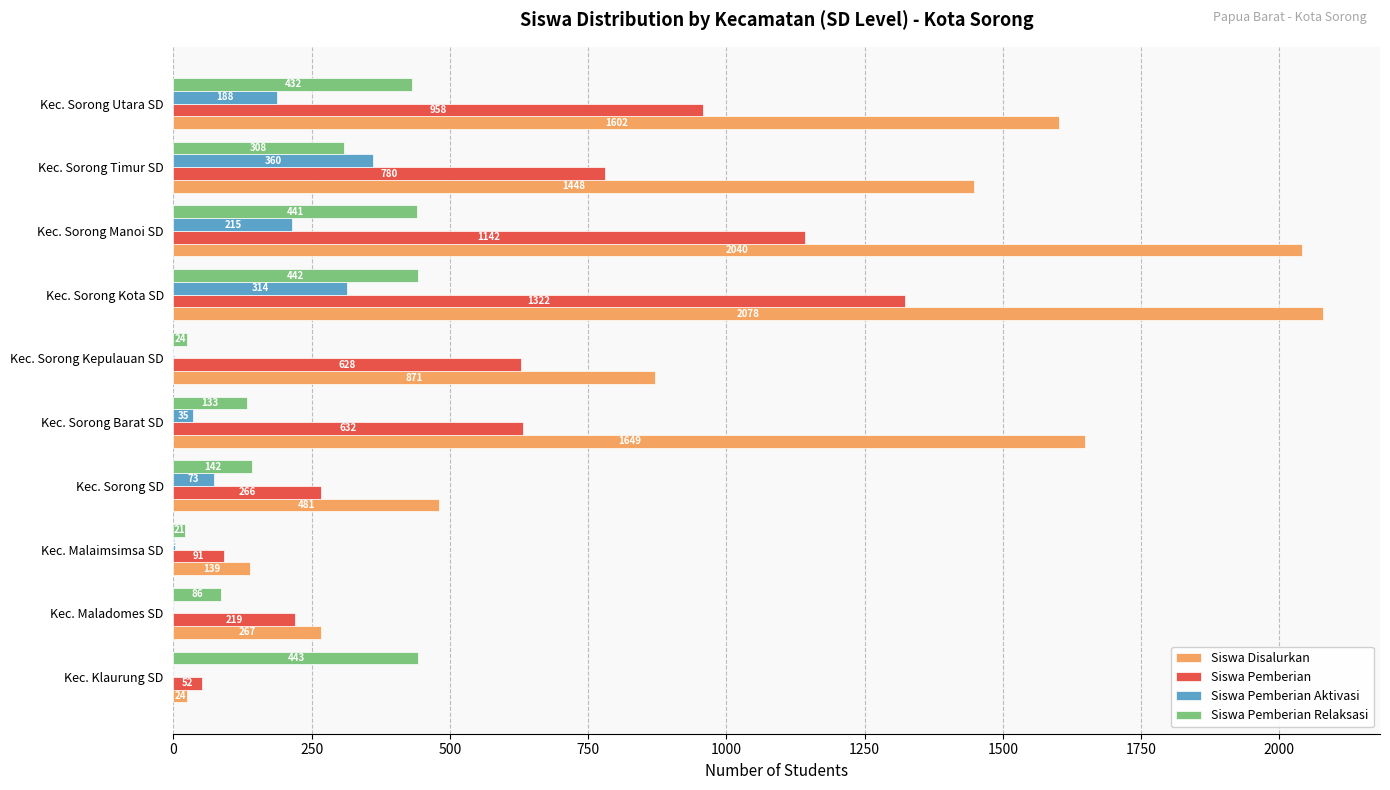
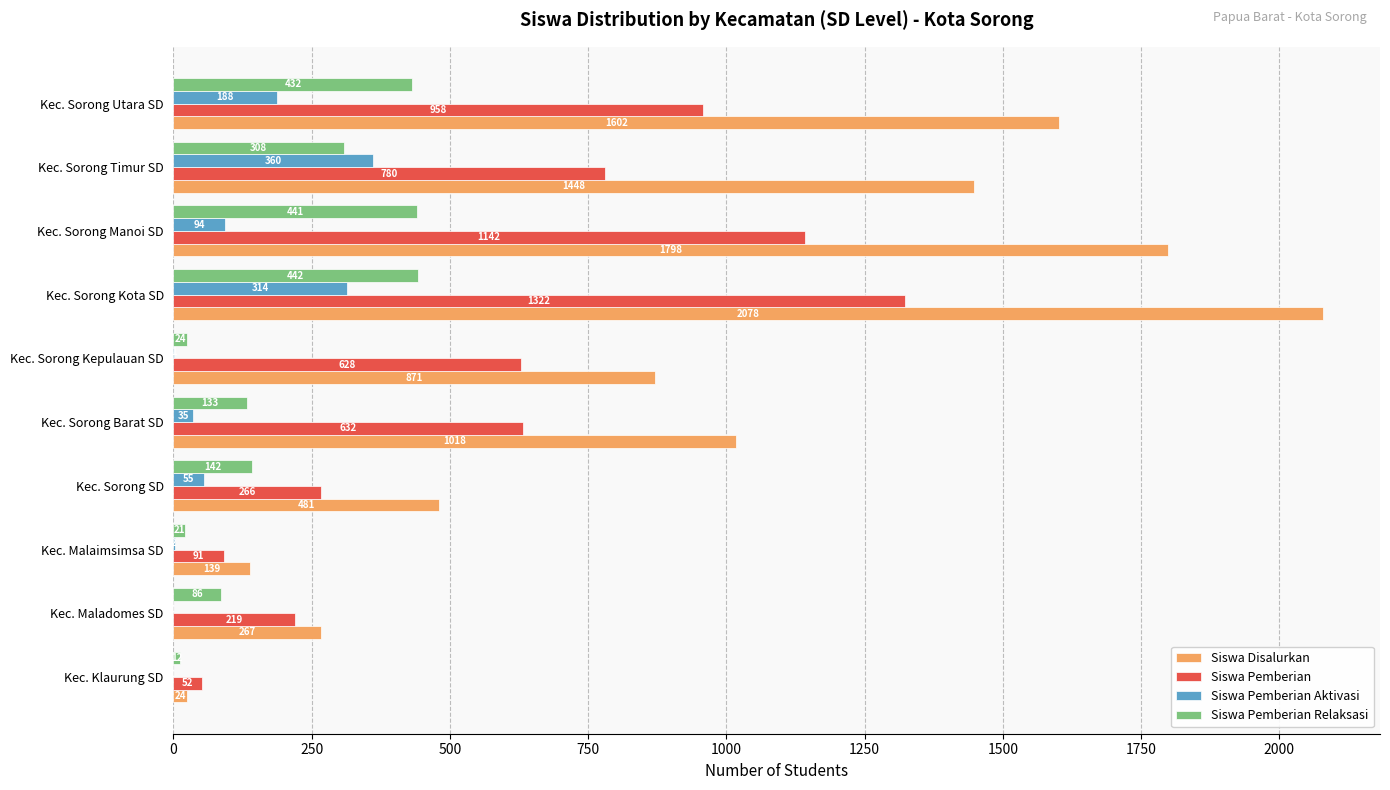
Siswa Pemberian Aktivasi, Kec. Sorong Manoi SD: 215 -> 94
Siswa Disalurkan, Kec. Sorong Manoi SD: 2040 -> 1798
Siswa Disalurkan, Kec. Sorong Barat SD: 1649 -> 1018
Siswa Pemberian Aktivasi, Kec. Sorong SD: 73 -> 55
Siswa Pemberian Relaksasi, Kec. Klaurung SD: 440 -> 10
